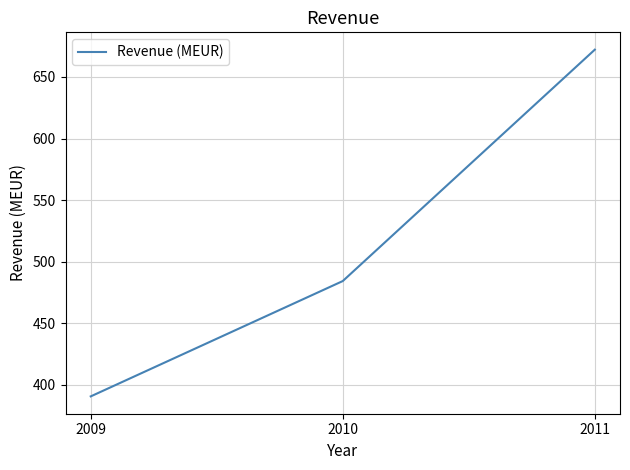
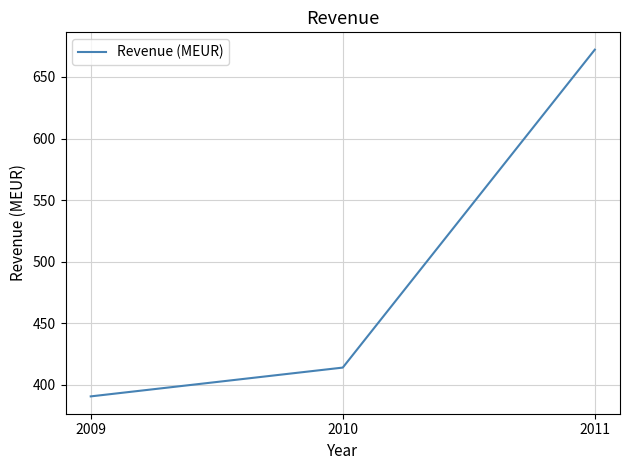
2010: 484 -> 414
